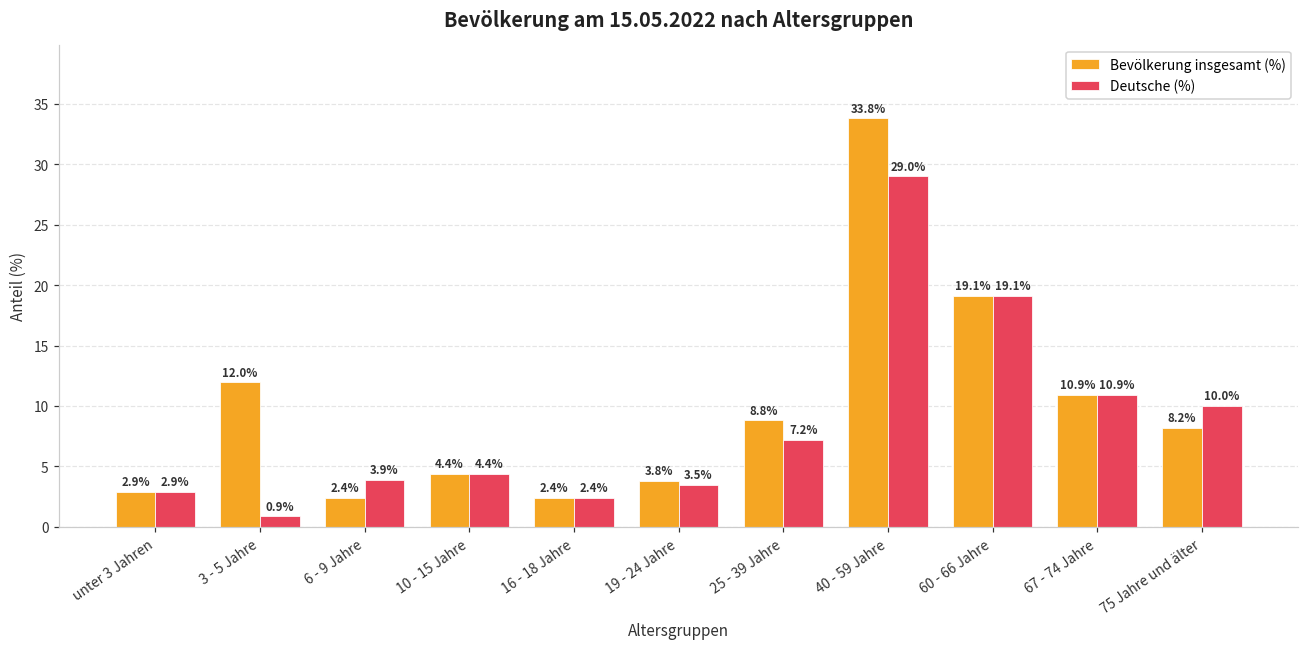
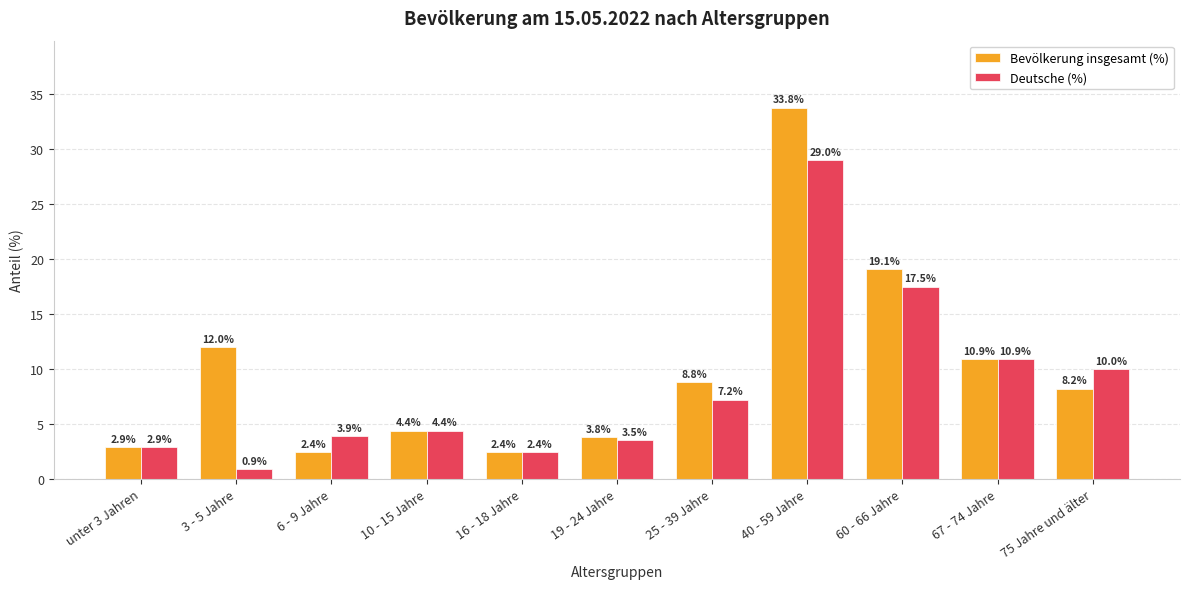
Deutsche (%), 60 - 66 Jahre: 19.1% -> 17.5%
